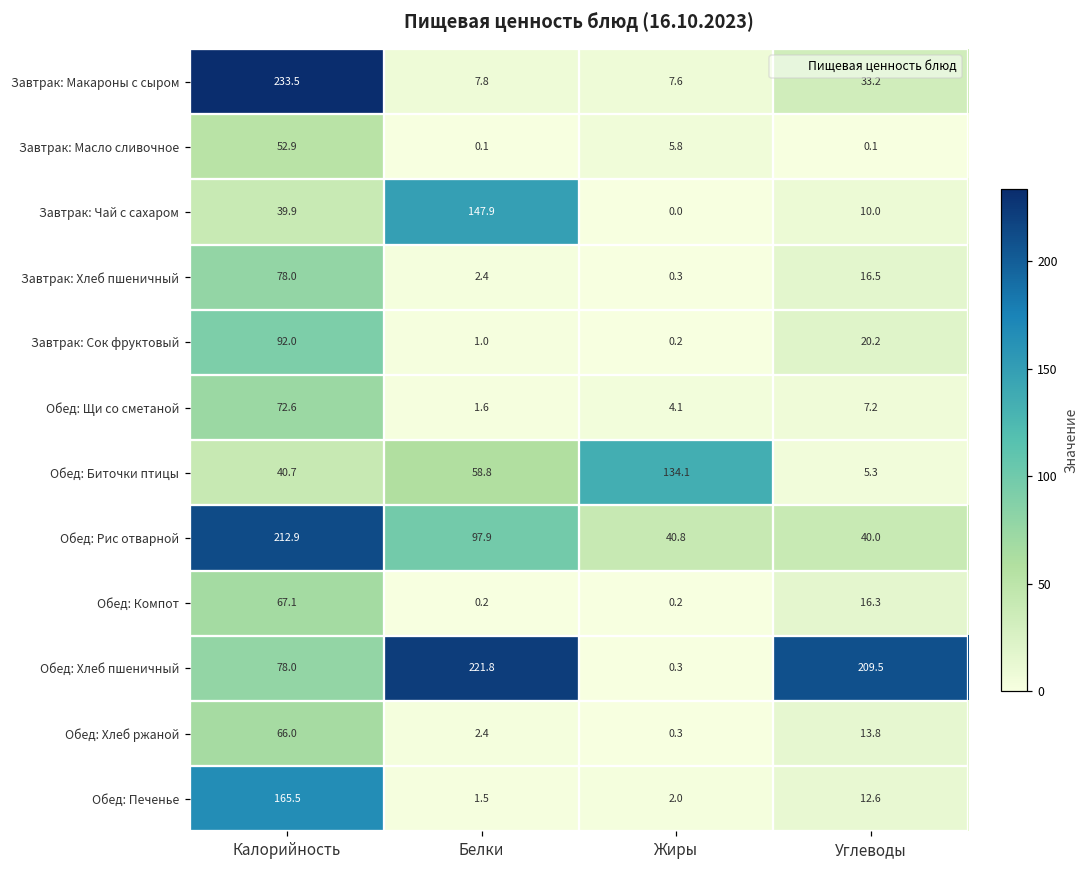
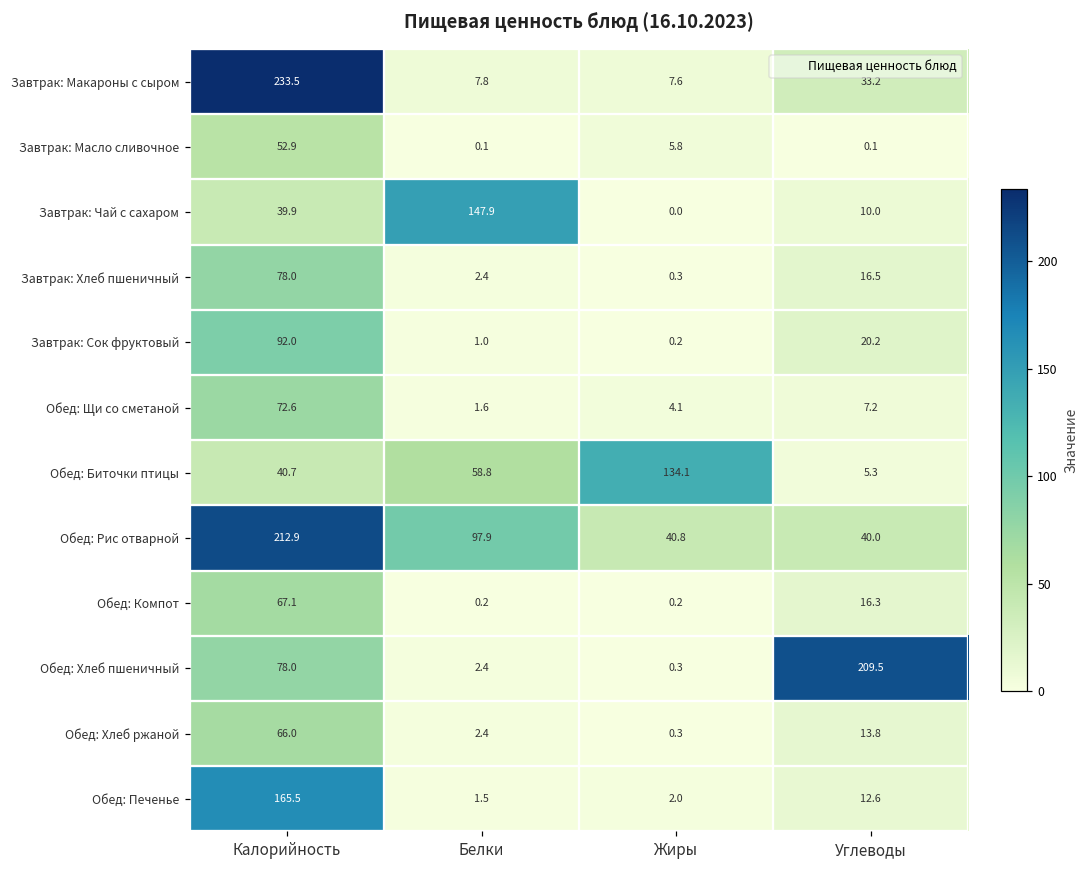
Обед: Хлеб пшеничный, Белки: 221.8 -> 2.4
